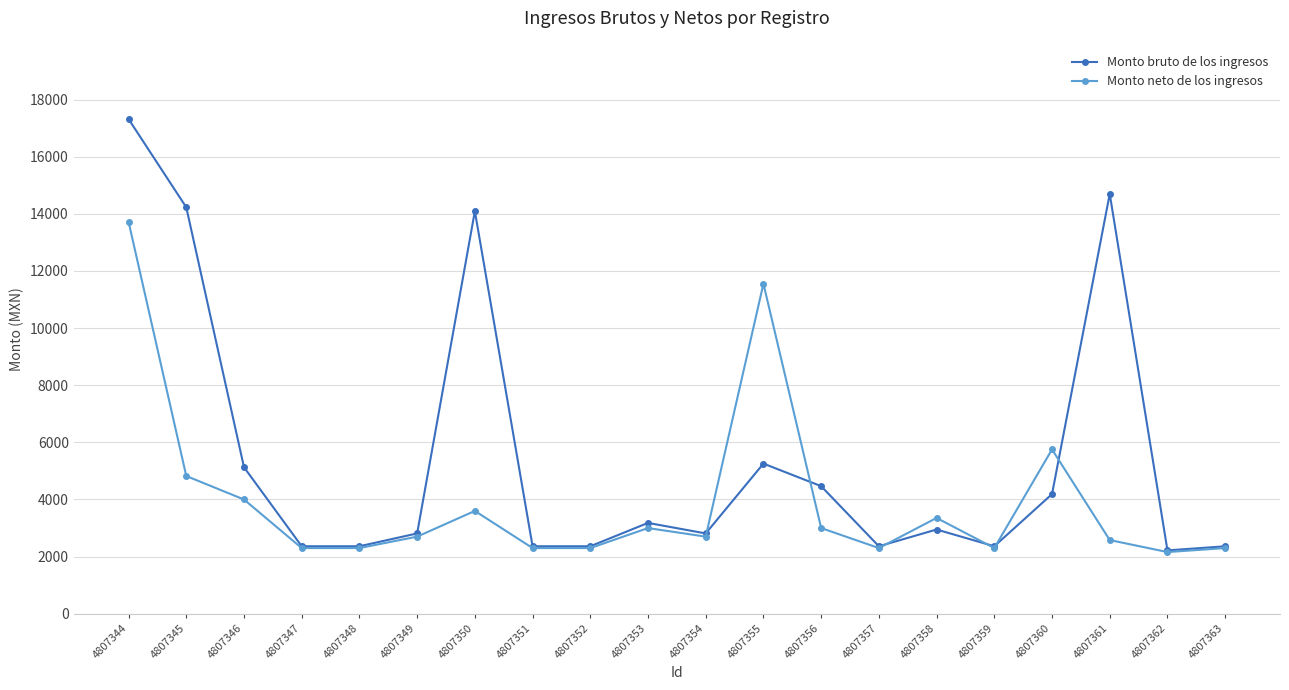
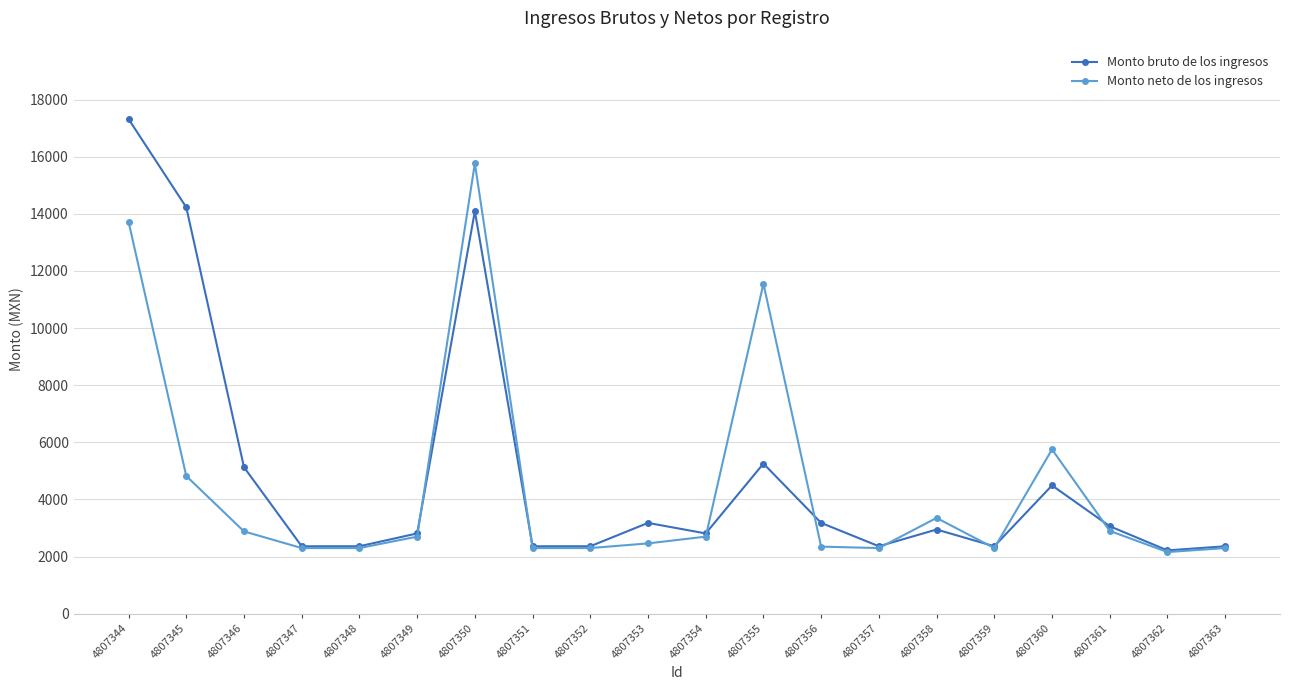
Monto neto de los ingresos, 4807346: 4000 -> 2900
Monto neto de los ingresos, 4807350: 3600 -> 15800
Monto neto de los ingresos, 4807353: 3000 -> 2500
Monto bruto de los ingresos, 4807356: 4500 -> 3200
Monto neto de los ingresos, 4807356: 3000 -> 2400
Monto bruto de los ingresos, 4807360: 4200 -> 4500
Monto bruto de los ingresos, 4807361: 14700 -> 3100
Monto neto de los ingresos, 4807361: 2600 -> 2900
